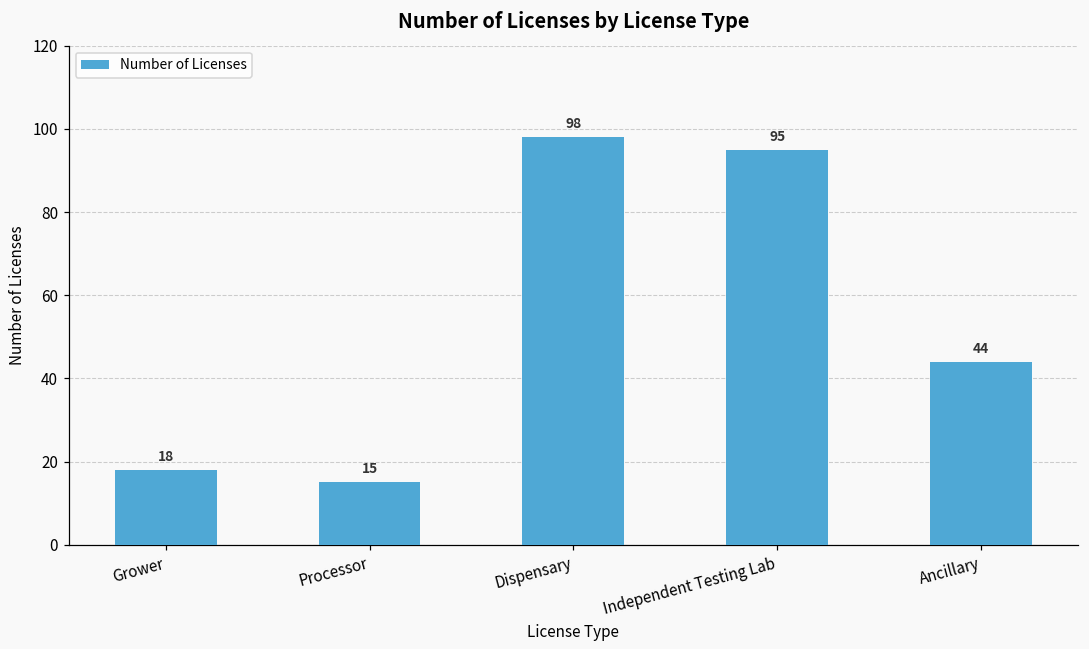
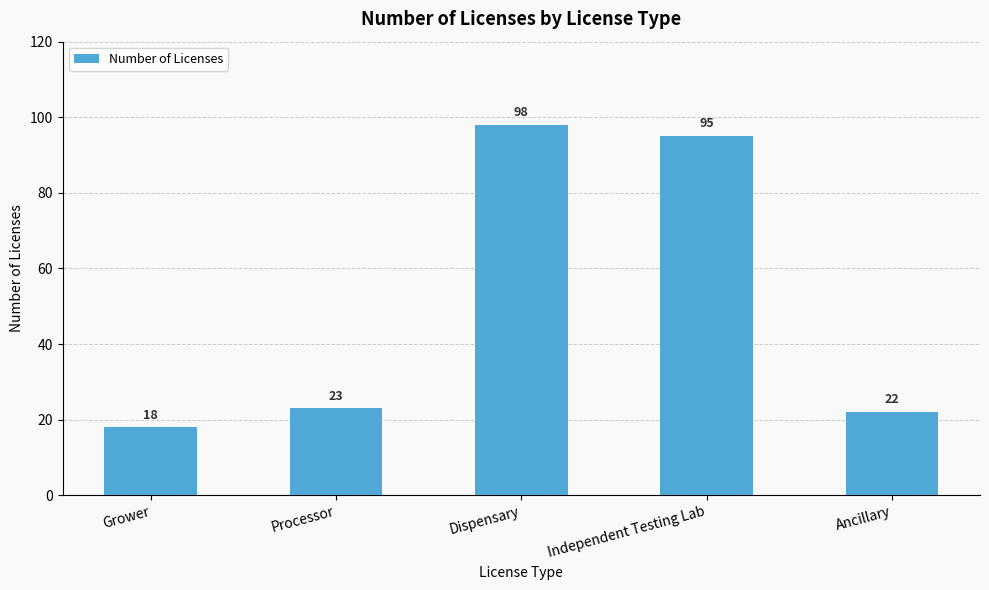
Processor: 15 -> 23
Ancillary: 44 -> 22
